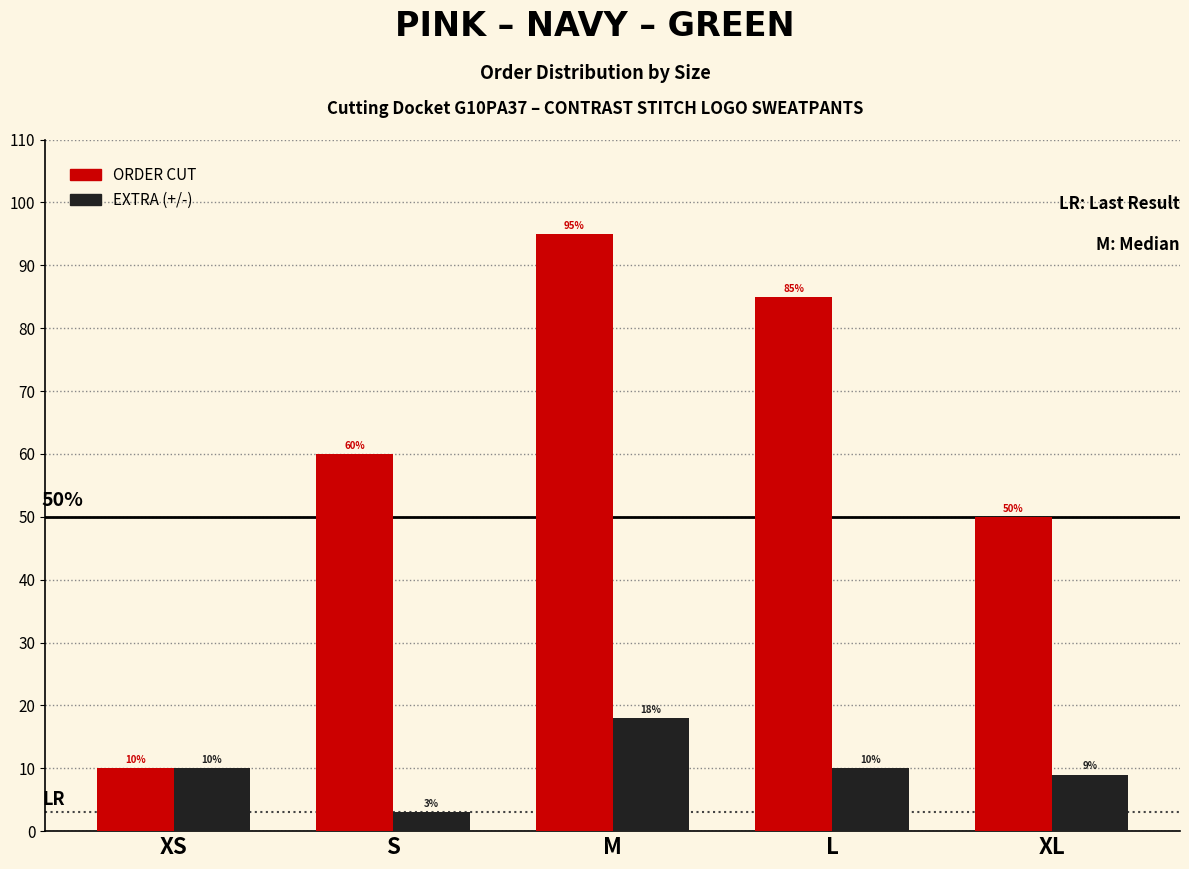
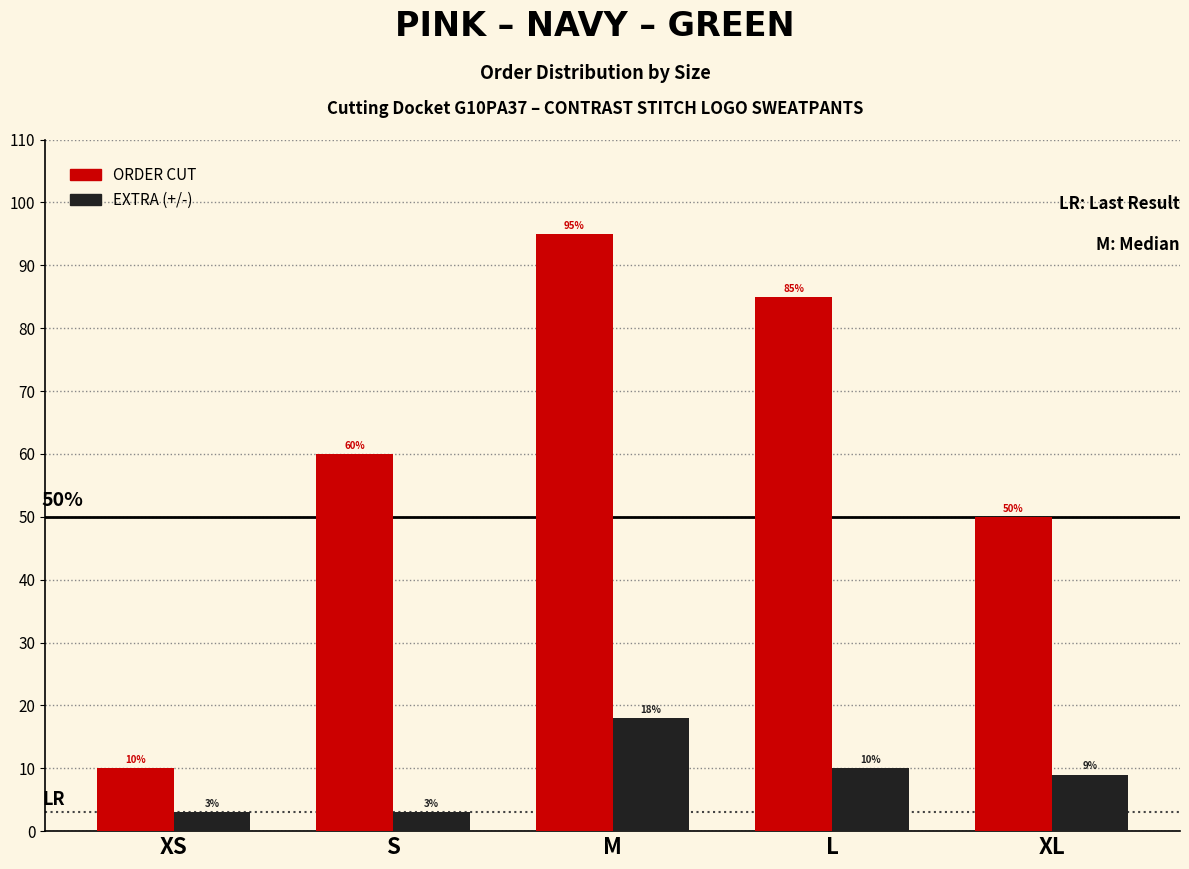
EXTRA (+/-), XS: 10% -> 3%
